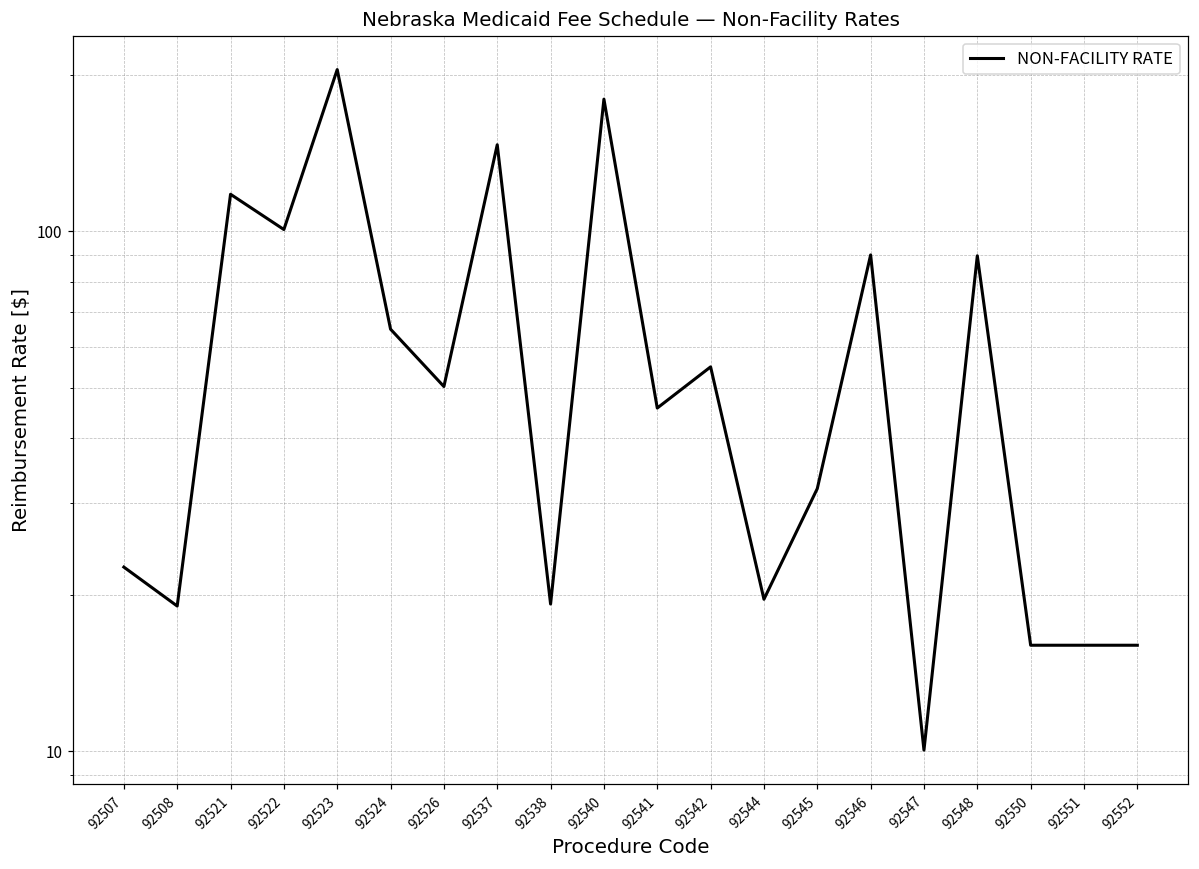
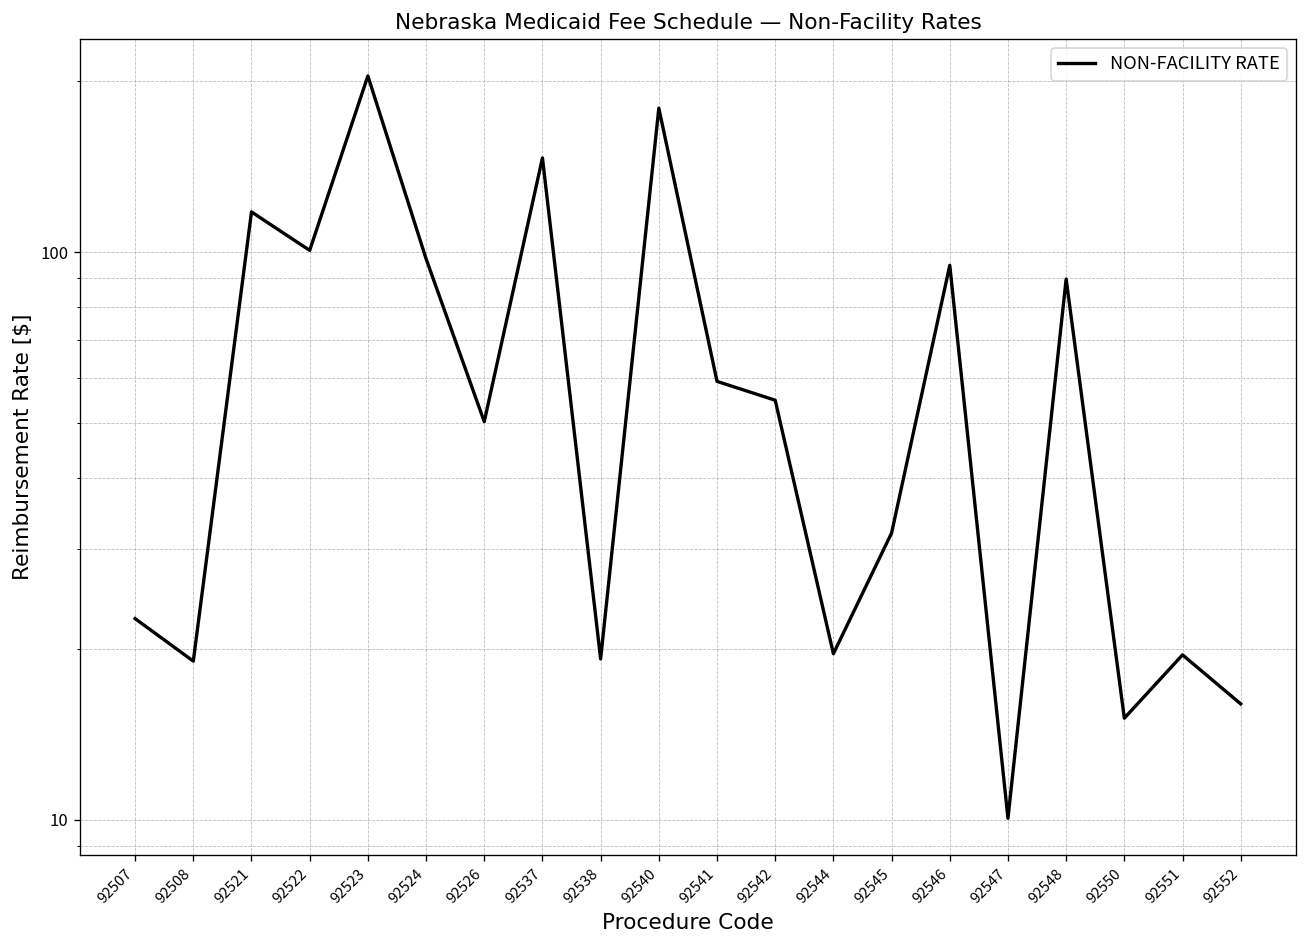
92524: 65 -> 97
92541: 46 -> 59
92546: 90 -> 95
92550: 16.0 -> 15.1
92551: 16.0 -> 19.5
